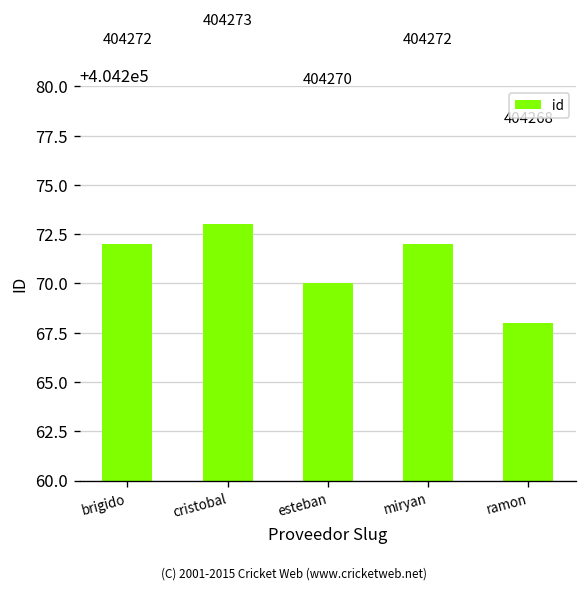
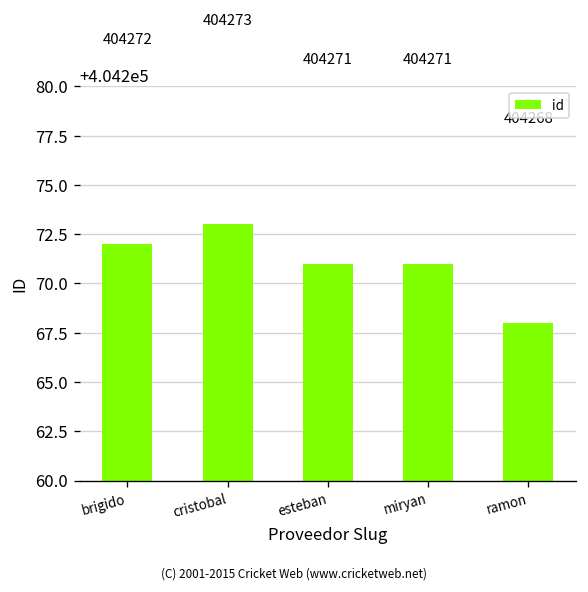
esteban: 404270 -> 404271
miryan: 404272 -> 404271
